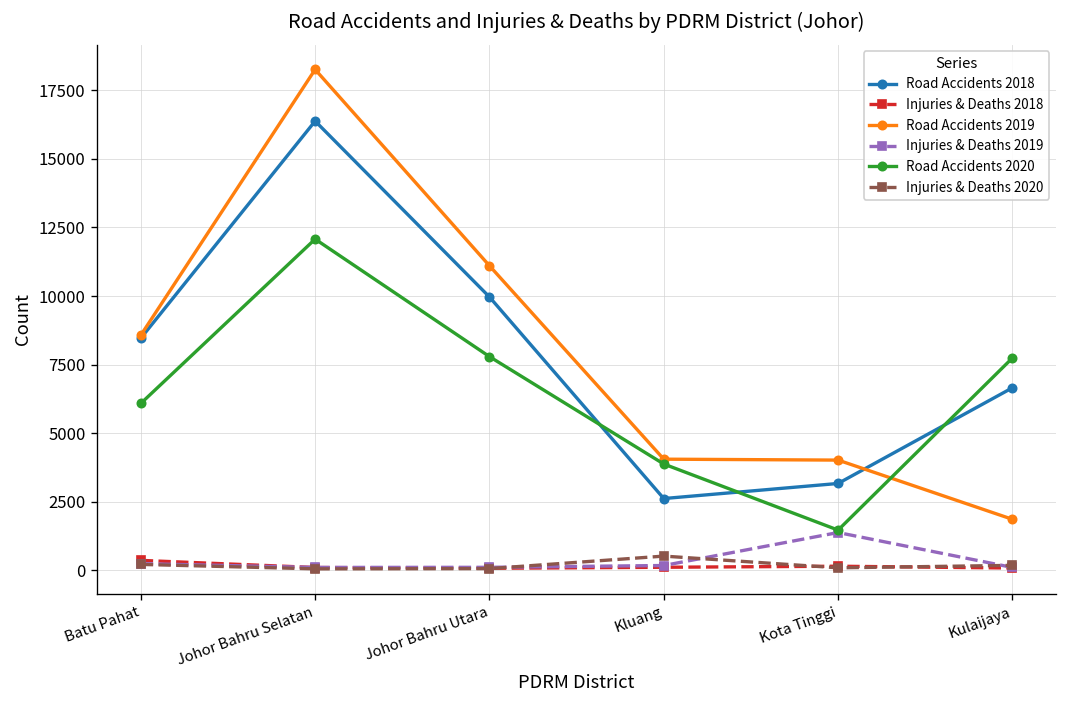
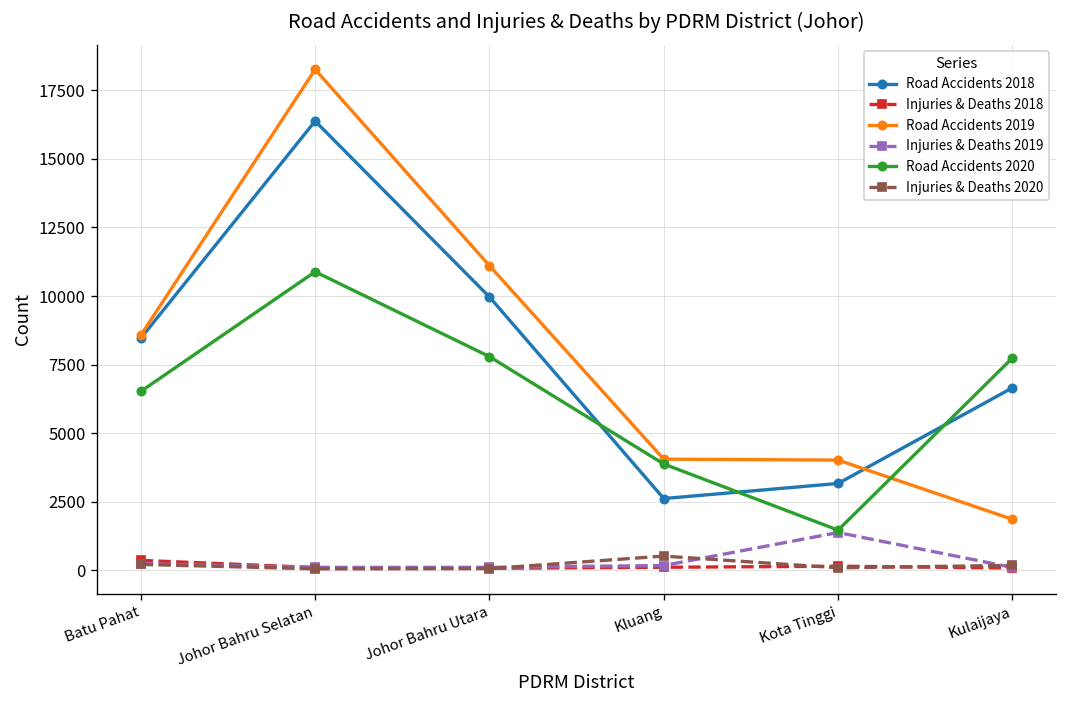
Road Accidents 2020, Batu Pahat: 6100 -> 6500
Road Accidents 2020, Johor Bahru Selatan: 12100 -> 10900
